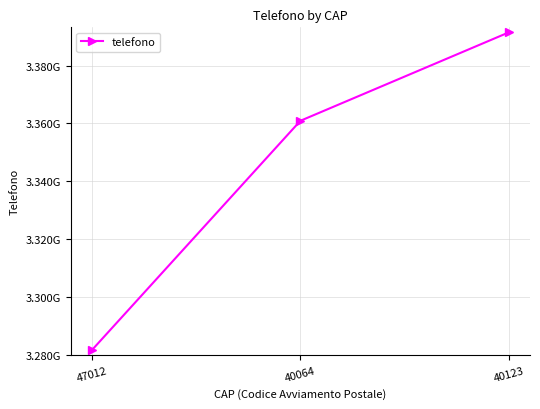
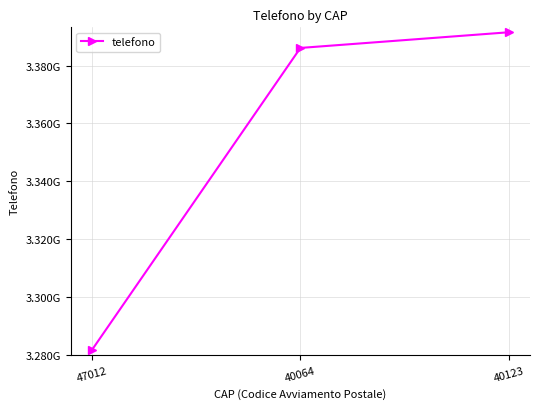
40064: 3361000000 -> 3386000000
